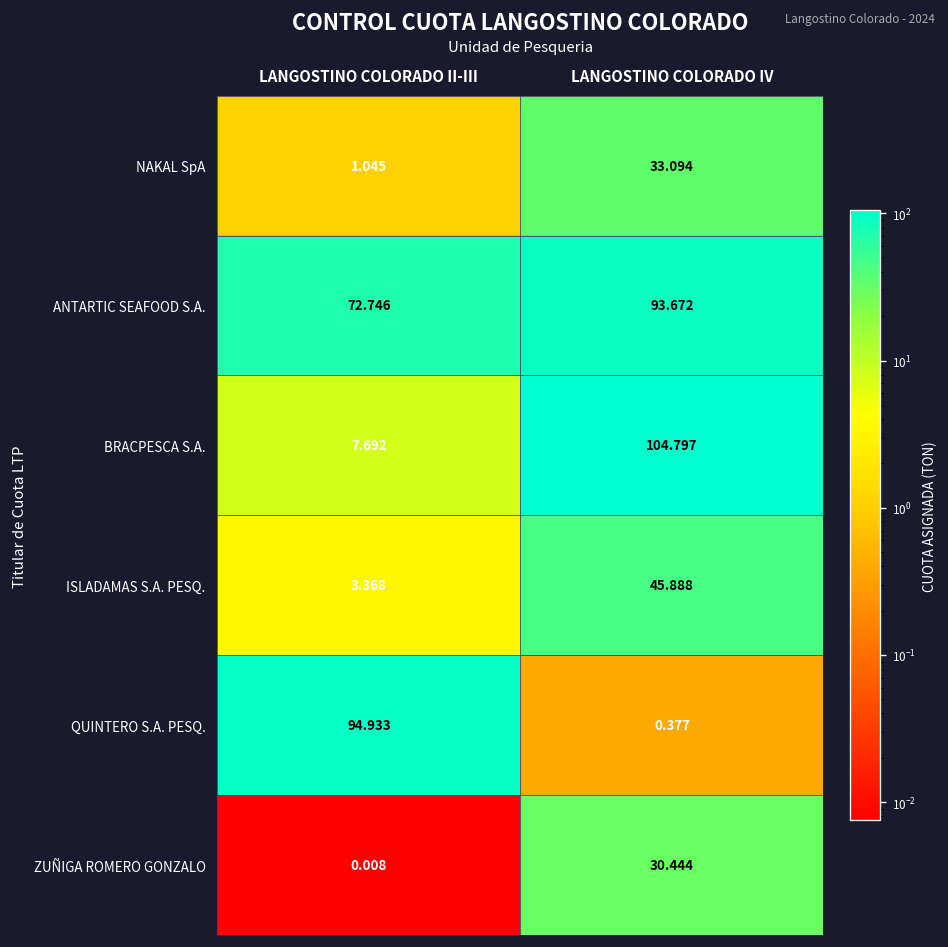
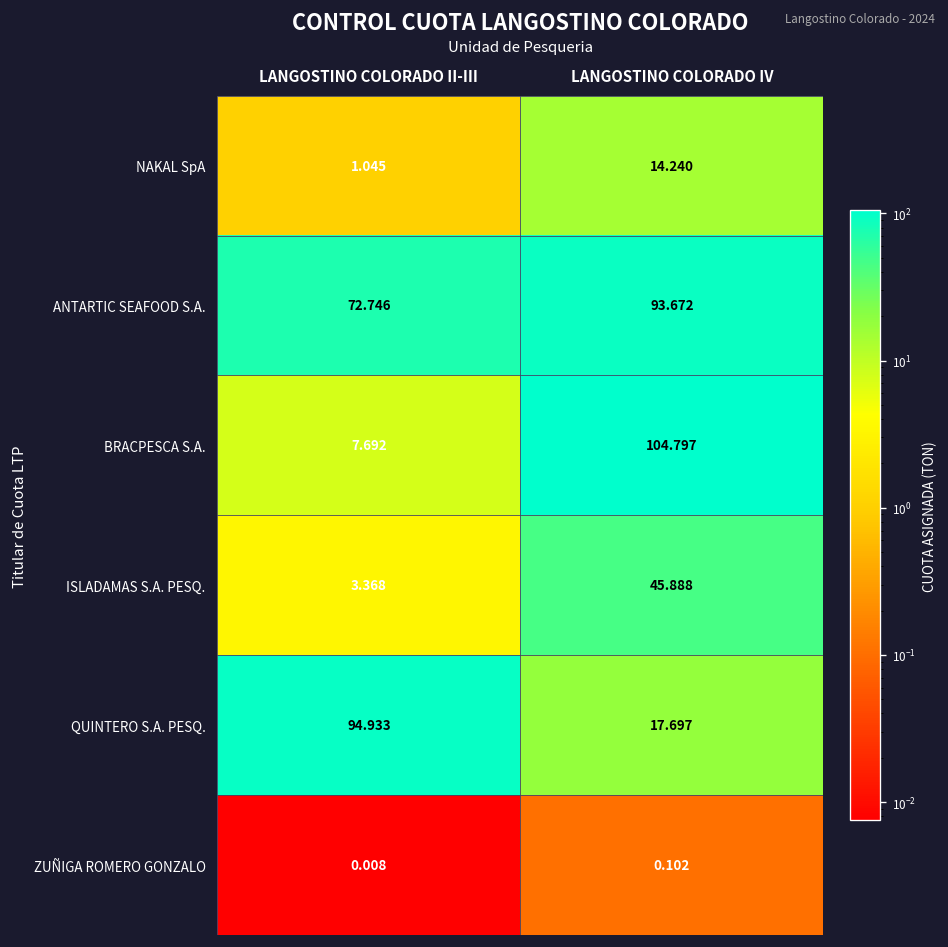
NAKAL SpA, LANGOSTINO COLORADO IV: 33.094 -> 14.240
QUINTERO S.A. PESQ., LANGOSTINO COLORADO IV: 0.377 -> 17.697
ZUÑIGA ROMERO GONZALO, LANGOSTINO COLORADO IV: 30.444 -> 0.102
